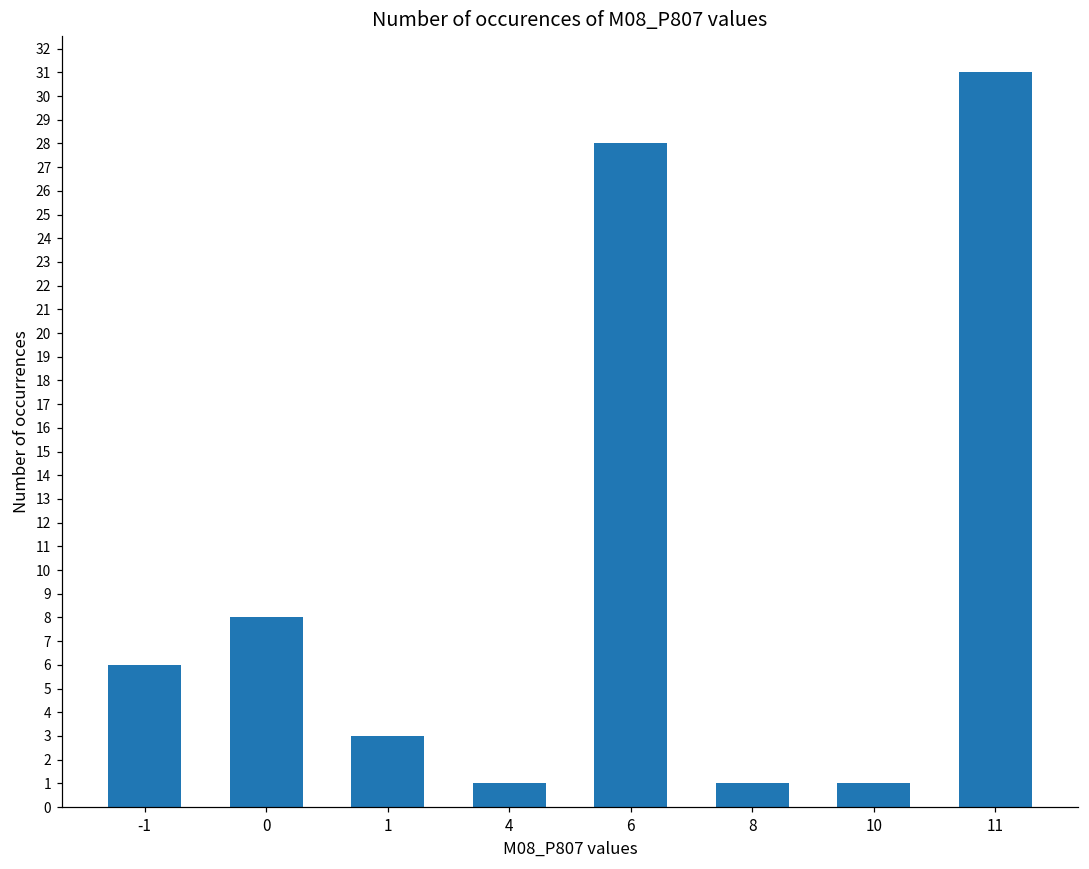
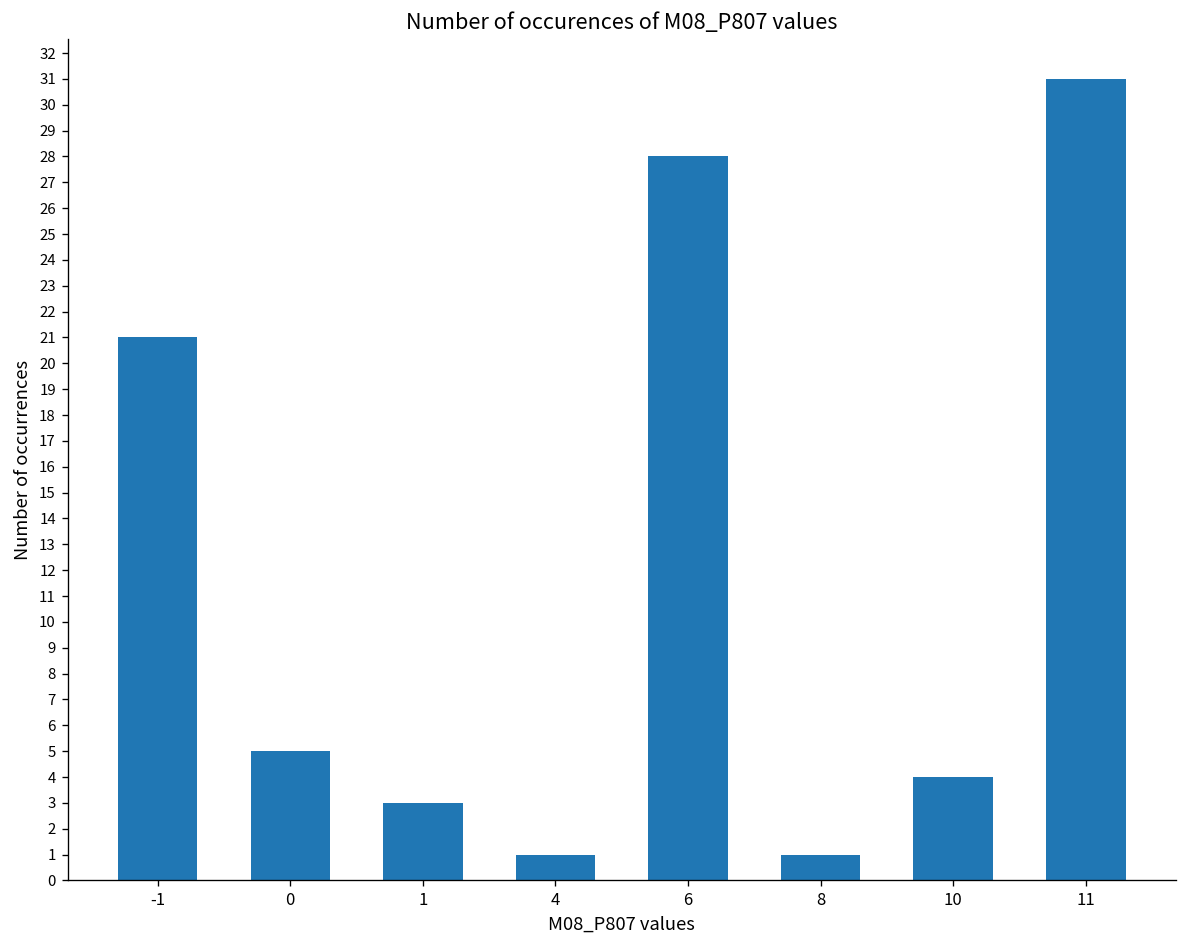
-1: 6 -> 21
0: 8 -> 5
10: 1 -> 4
